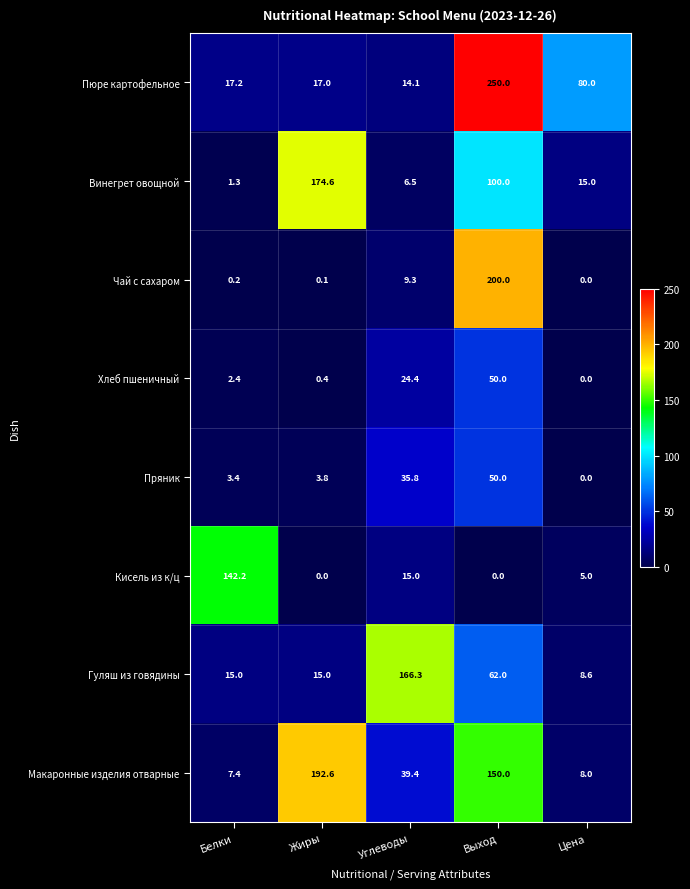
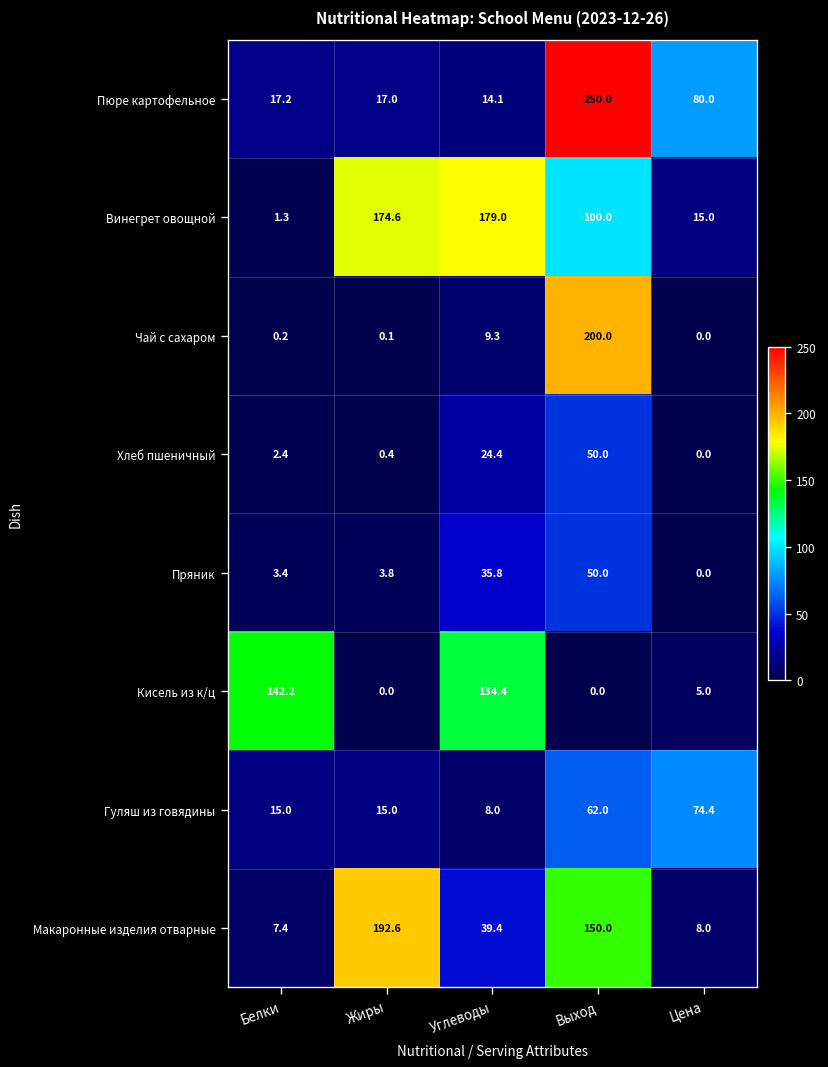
Винегрет овощной, Углеводы: 6.5 -> 179.0
Кисель из к/ц, Углеводы: 15.0 -> 134.4
Гуляш из говядины, Углеводы: 166.3 -> 8.0
Гуляш из говядины, Цена: 8.6 -> 74.4
